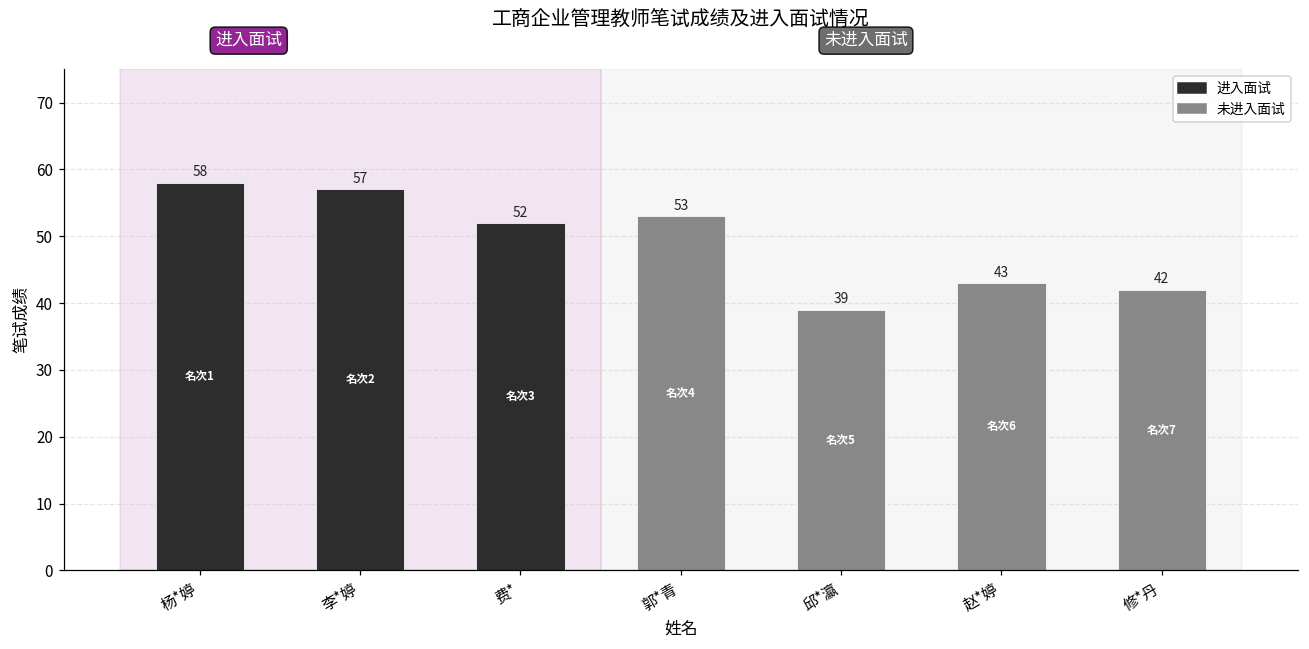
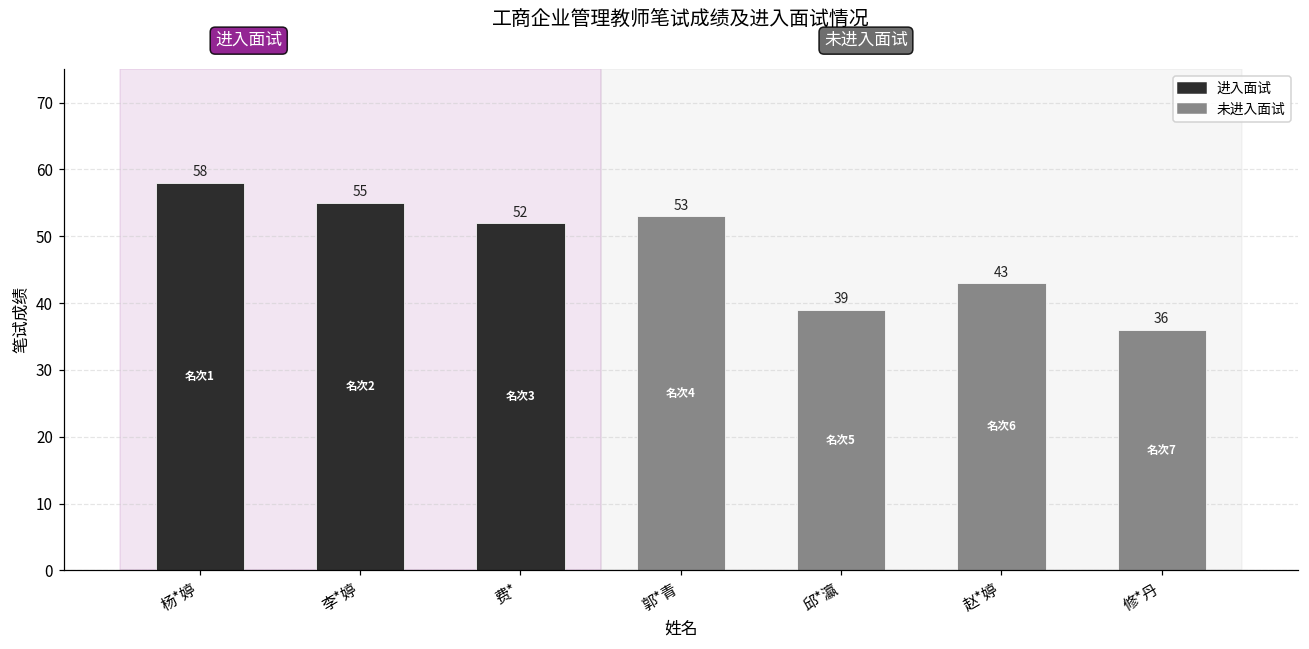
李*婷: 57 -> 55
修*丹: 42 -> 36
